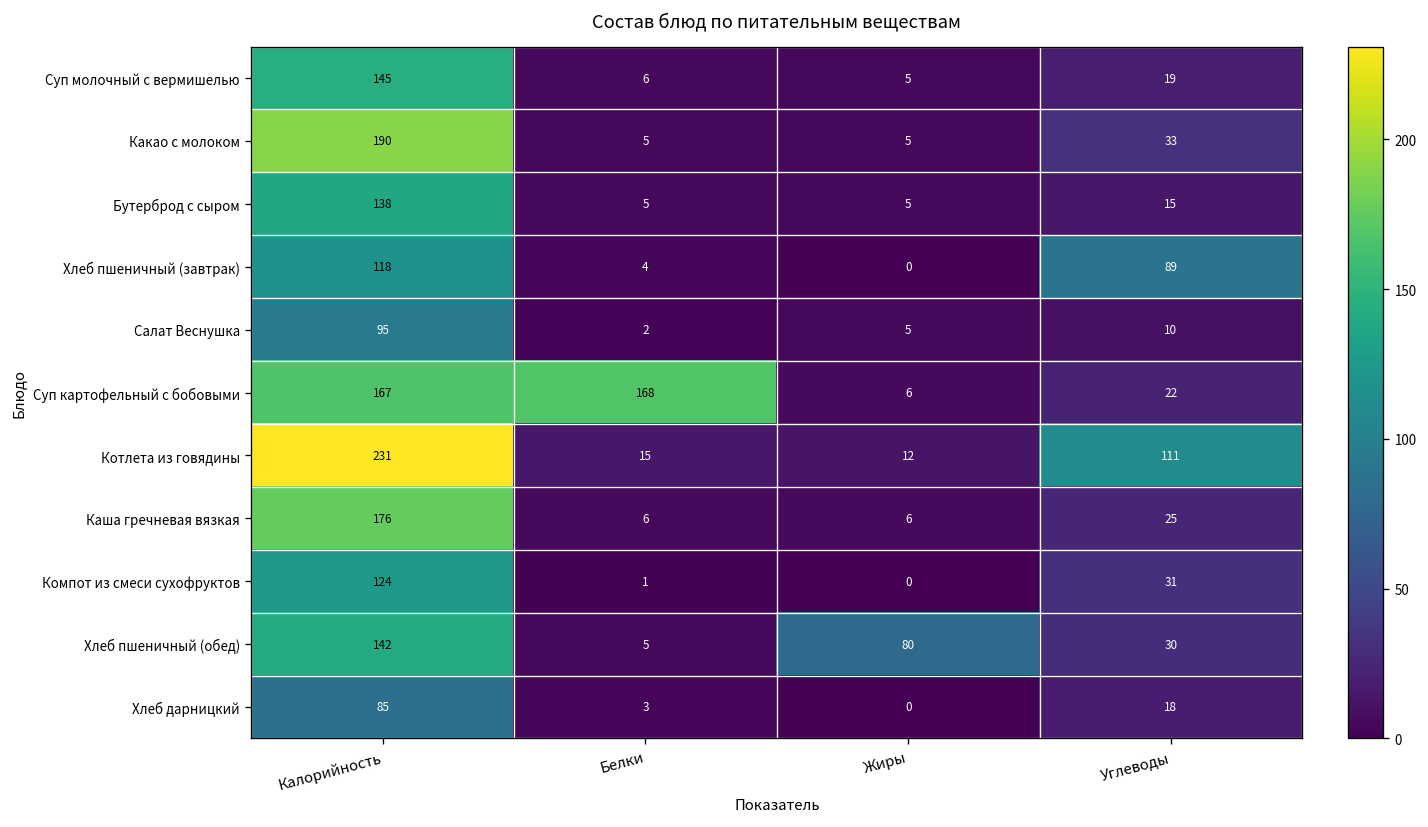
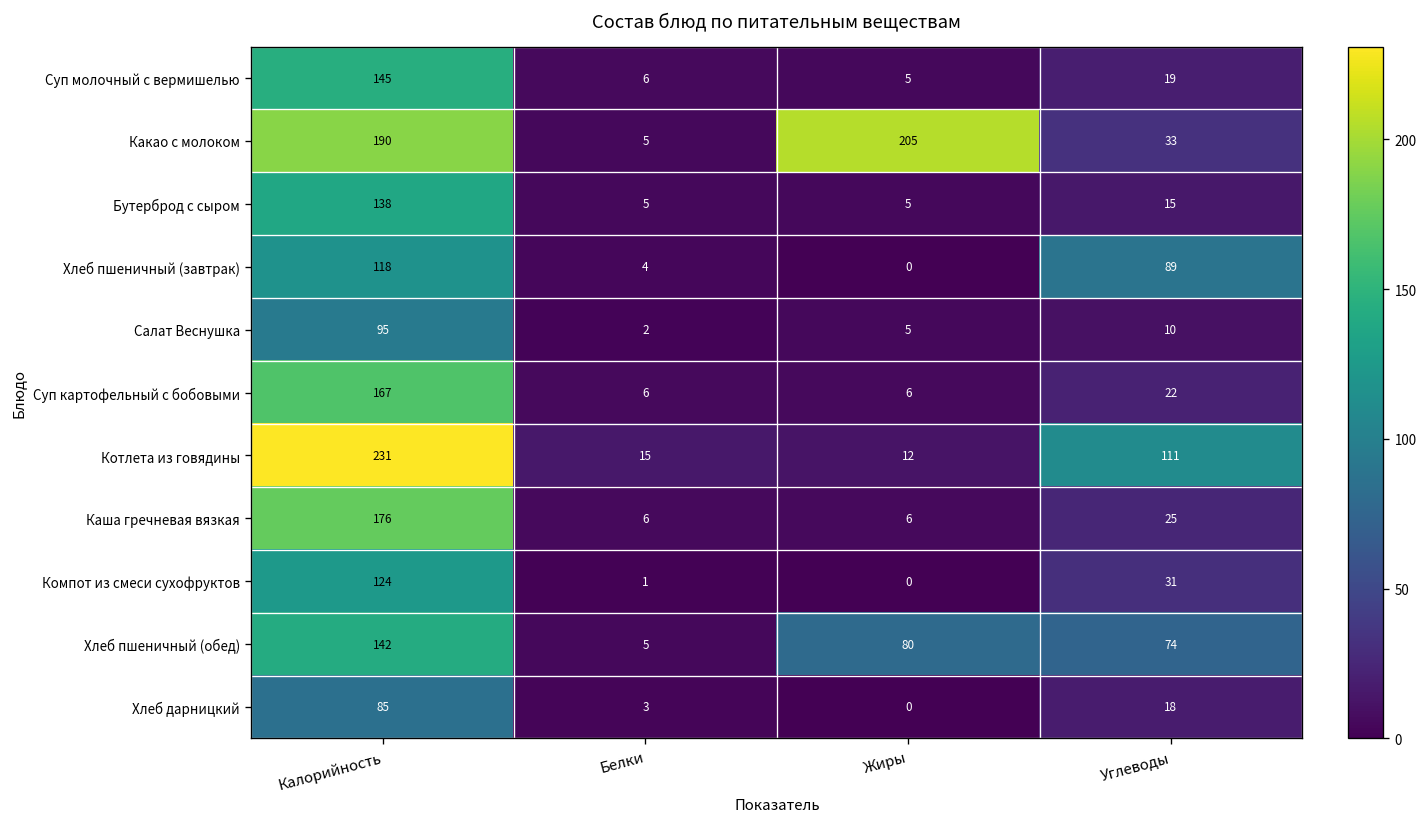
Какао с молоком, Жиры: 5 -> 205
Суп картофельный с бобовыми, Белки: 168 -> 6
Хлеб пшеничный (обед), Углеводы: 30 -> 74
